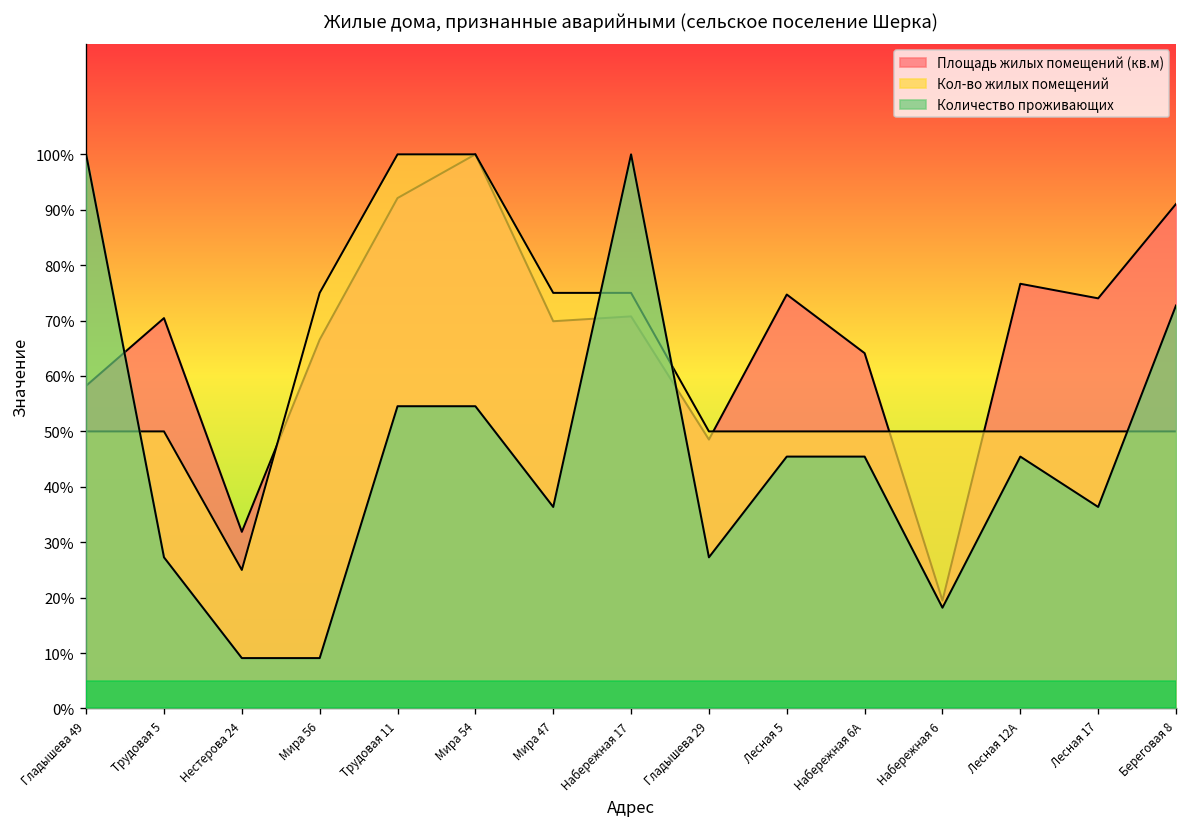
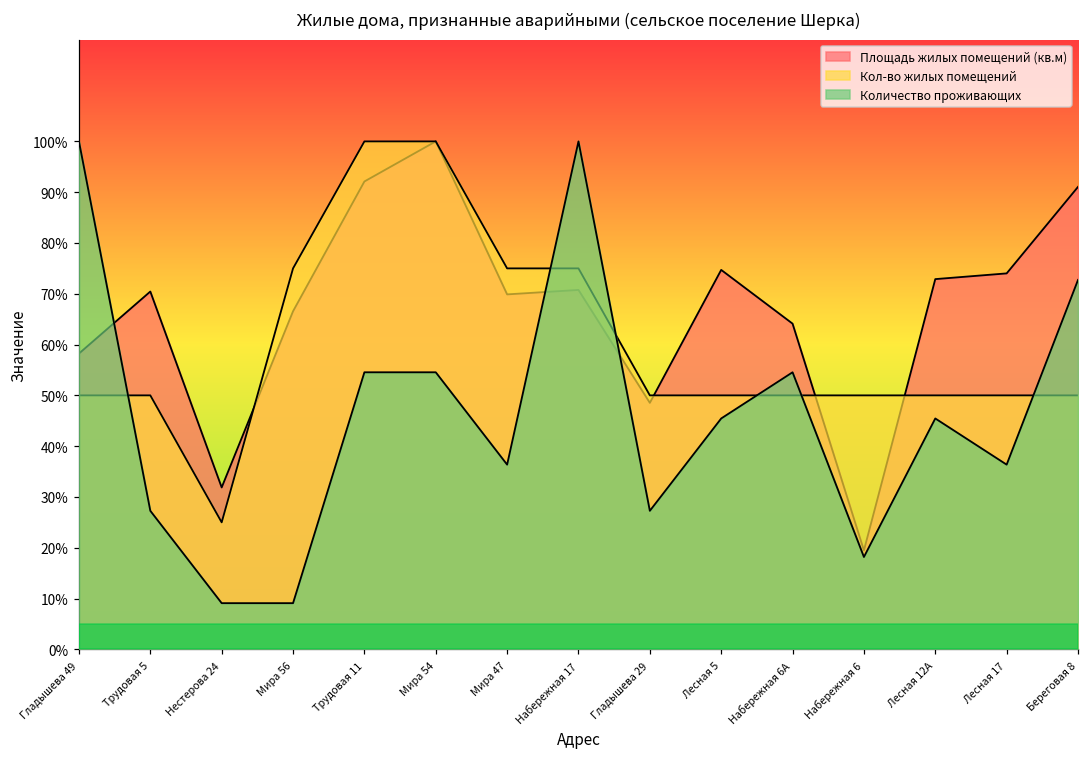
Количество проживающих, Набережная 6А: 45% -> 55%
Площадь жилых помещений (кв.м), Лесная 12А: 77% -> 73%
